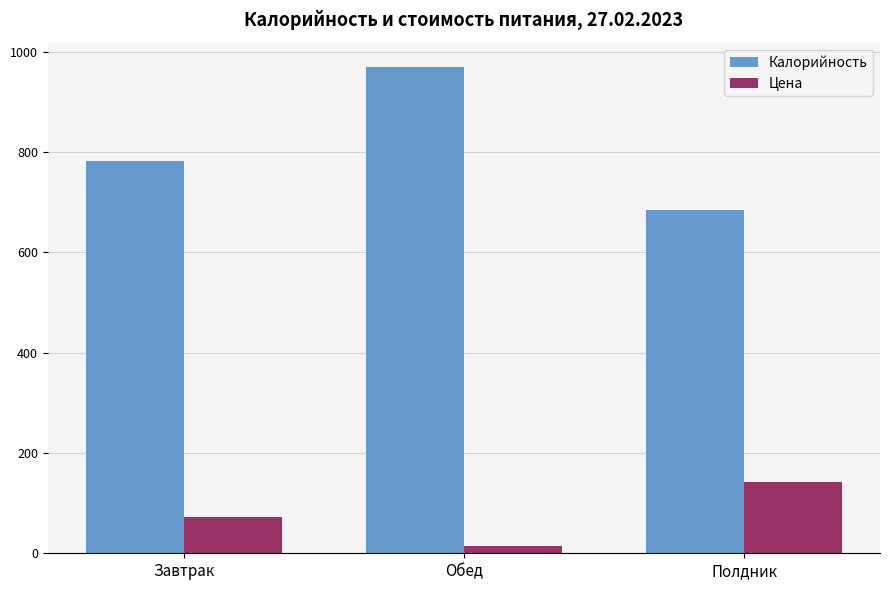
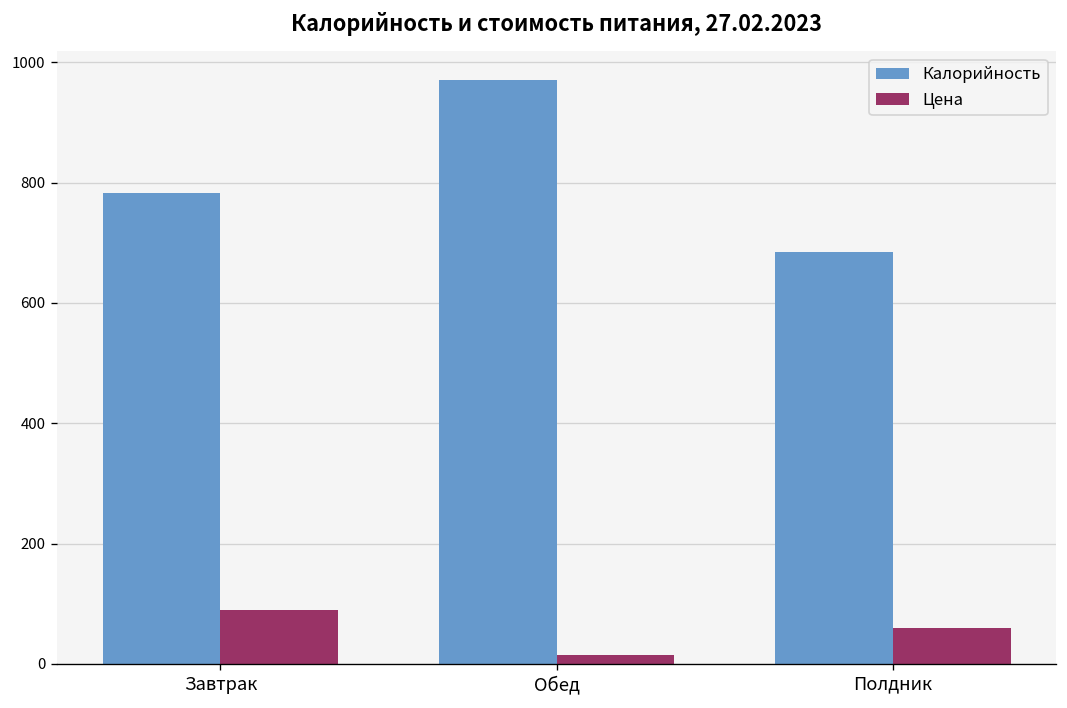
Цена, Завтрак: 70 -> 90
Цена, Полдник: 140 -> 60
